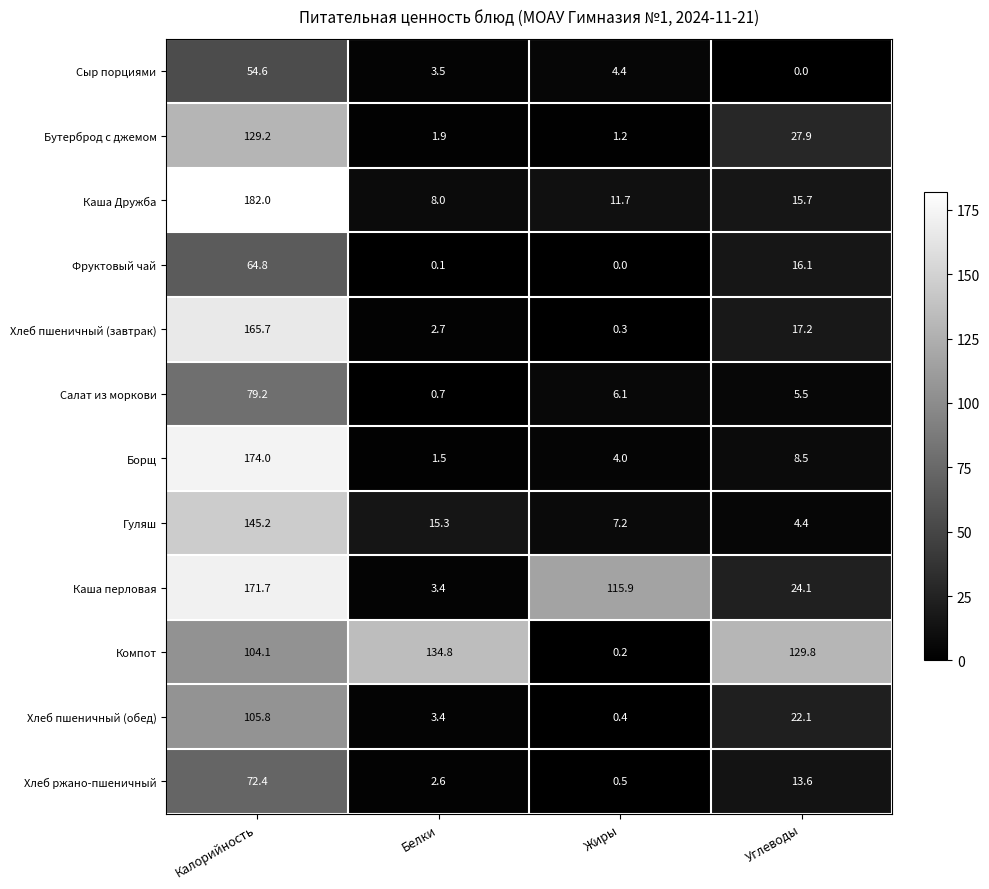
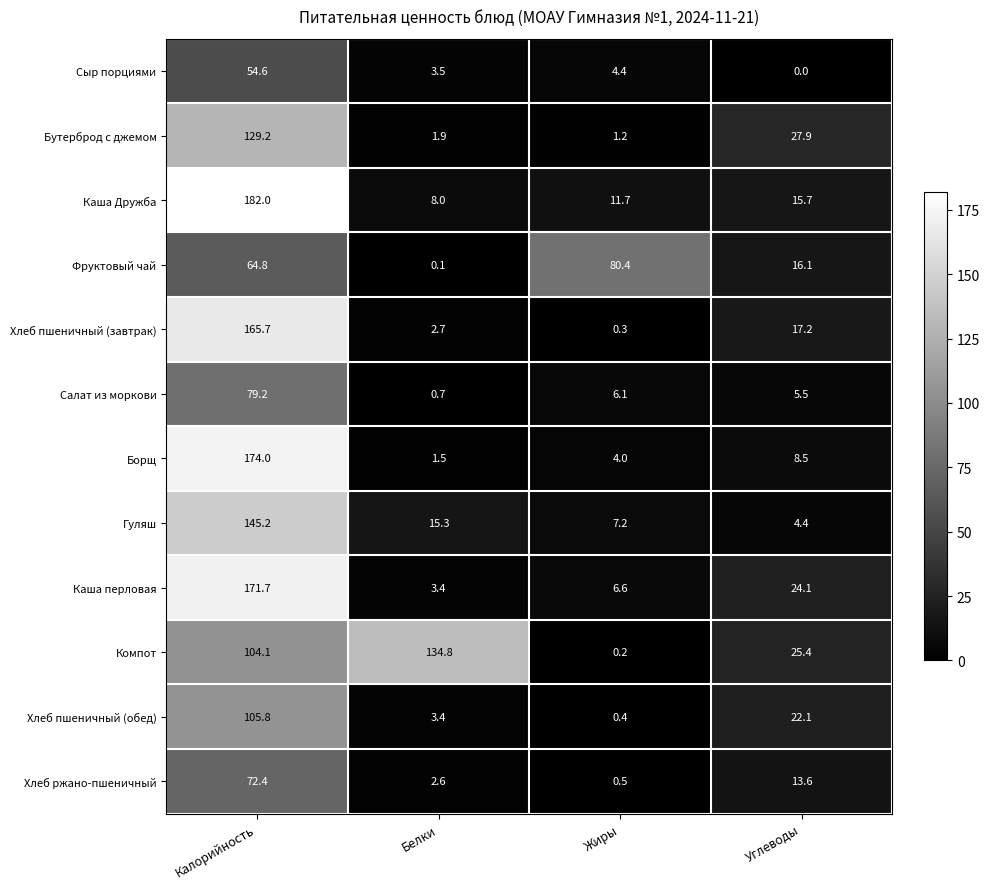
Фруктовый чай, Жиры: 0.0 -> 80.4
Каша перловая, Жиры: 115.9 -> 6.6
Компот, Углеводы: 129.8 -> 25.4
